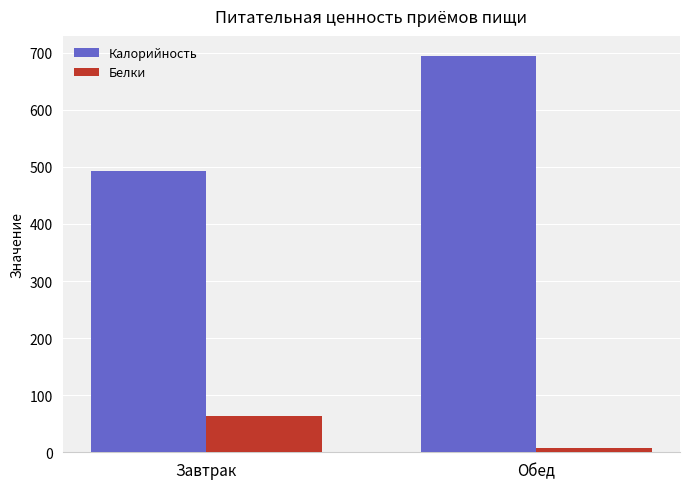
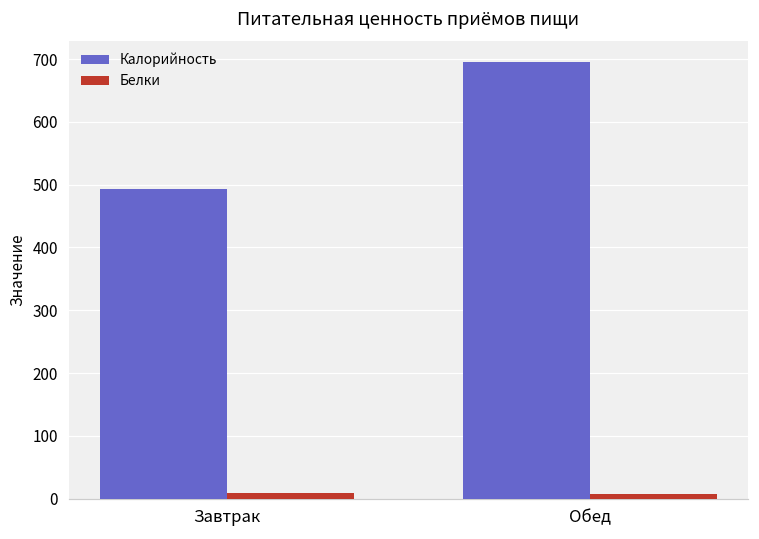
Белки, Завтрак: 60 -> 10
